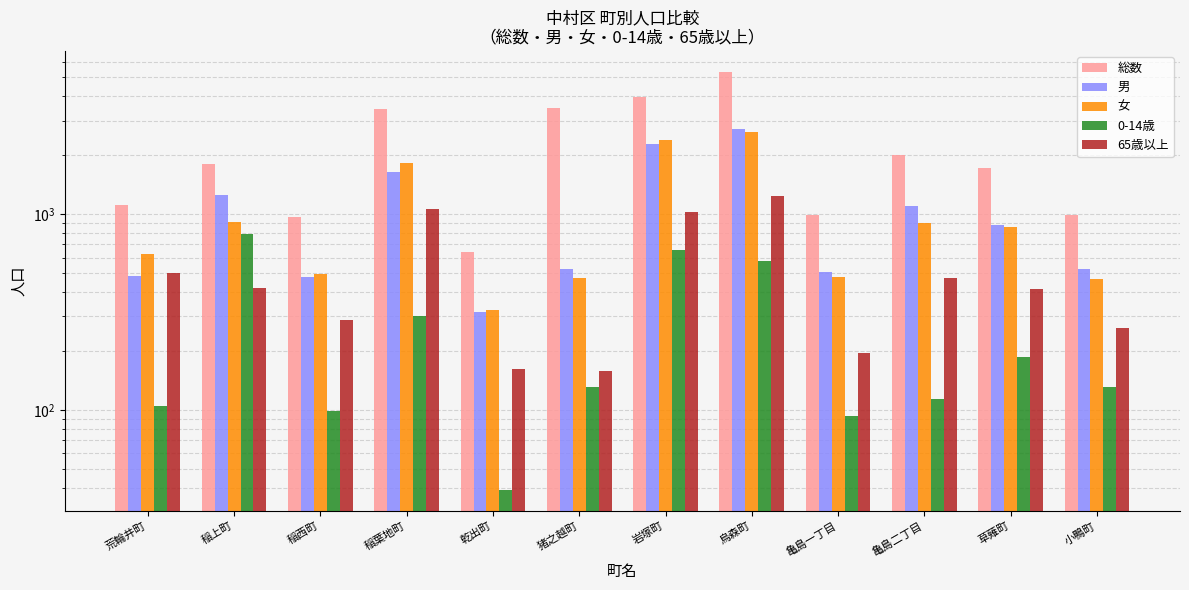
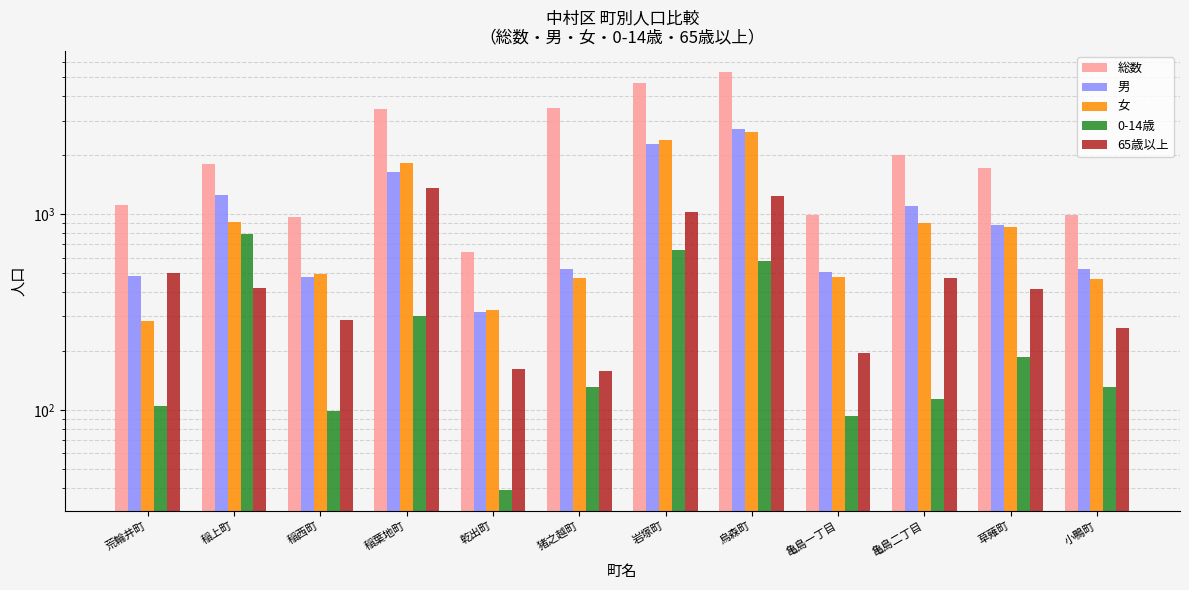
女, 荒輪井町: 630 -> 280
65歳以上, 稲葉地町: 1100 -> 1400
総数, 岩塚町: 4000 -> 4700
